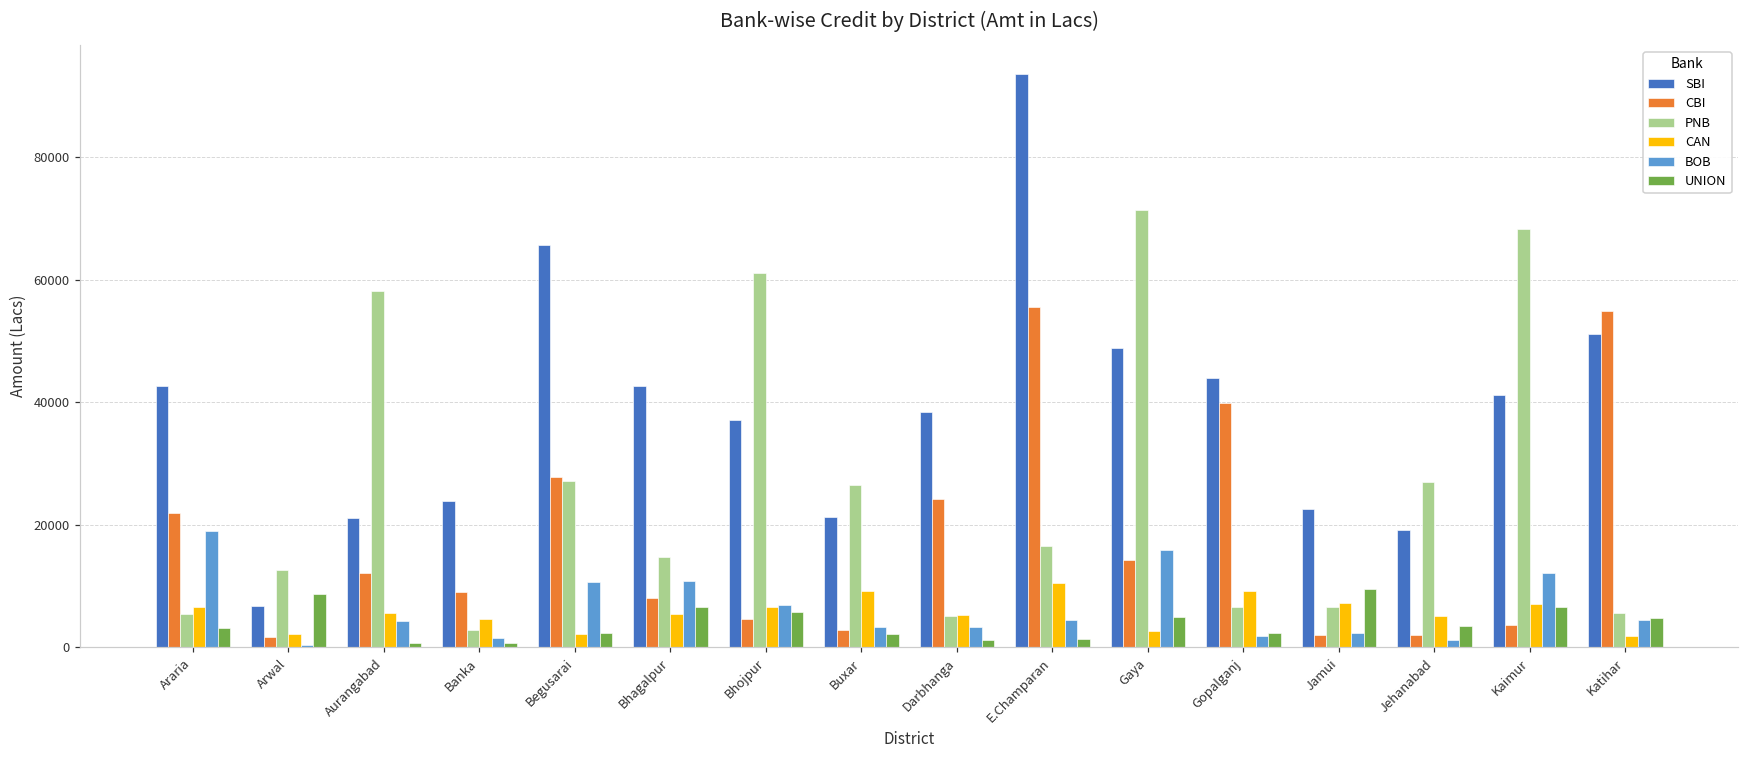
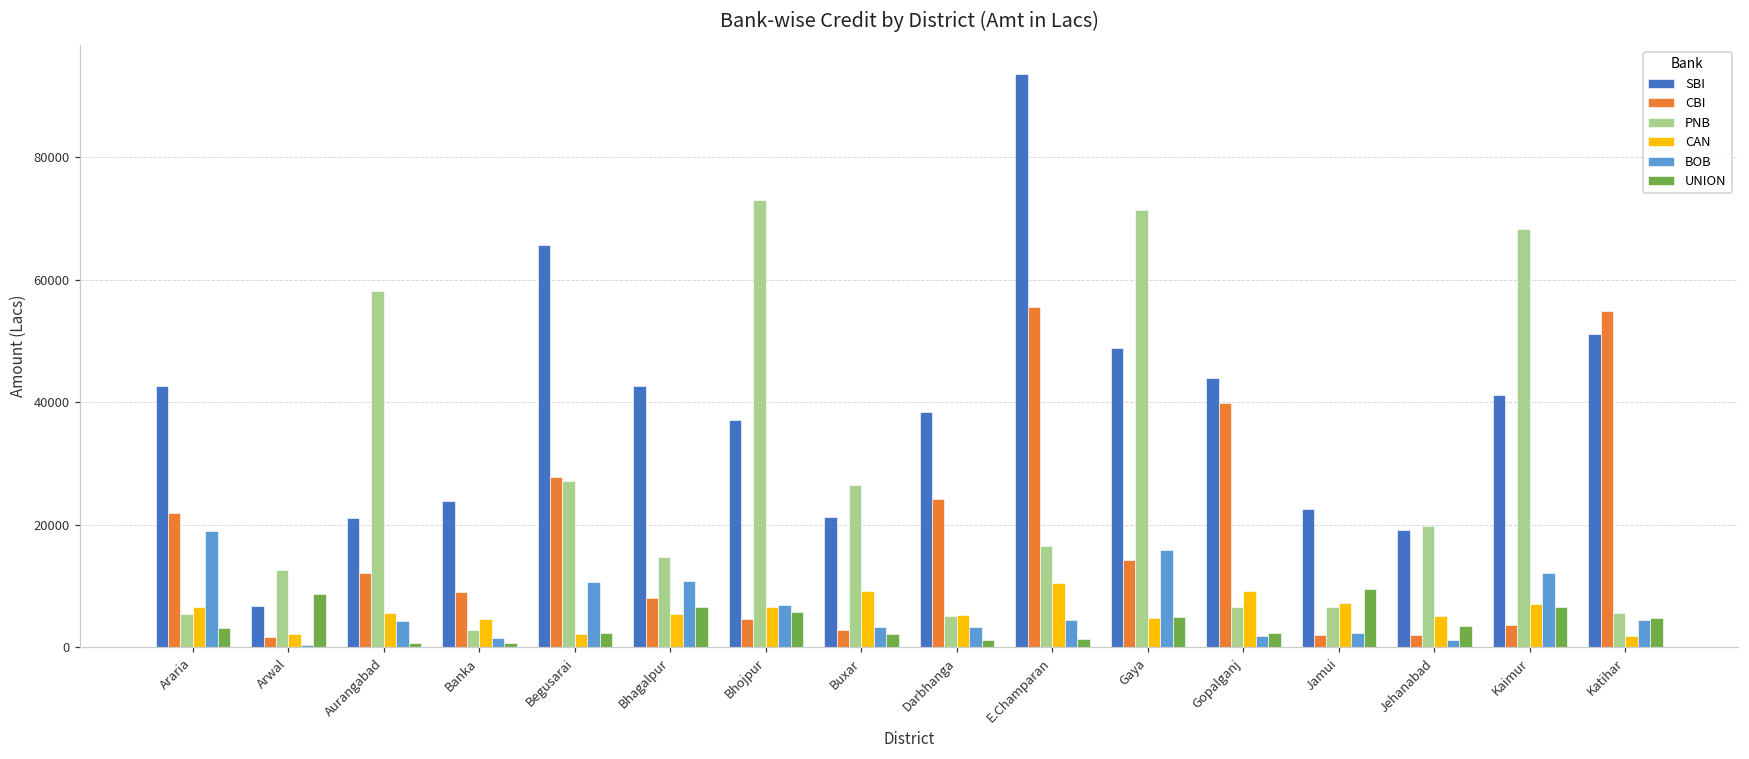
PNB, Bhojpur: 61000 -> 73000
CAN, Gaya: 3000 -> 5000
PNB, Jehanabad: 27000 -> 20000
